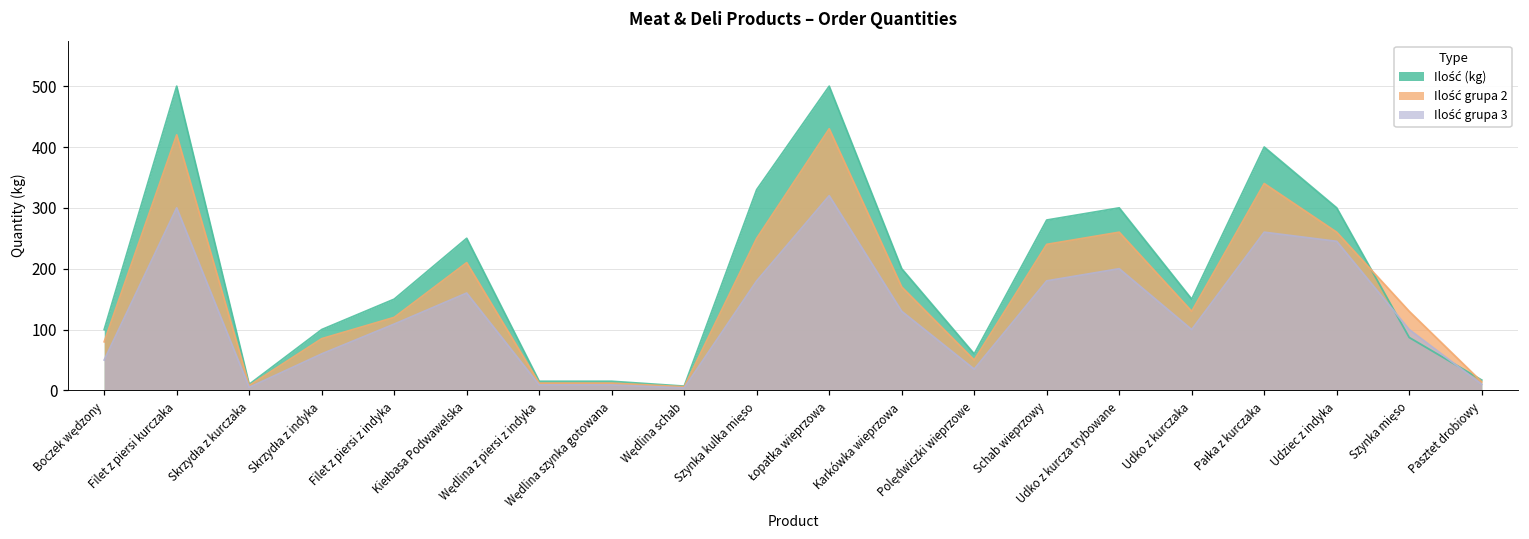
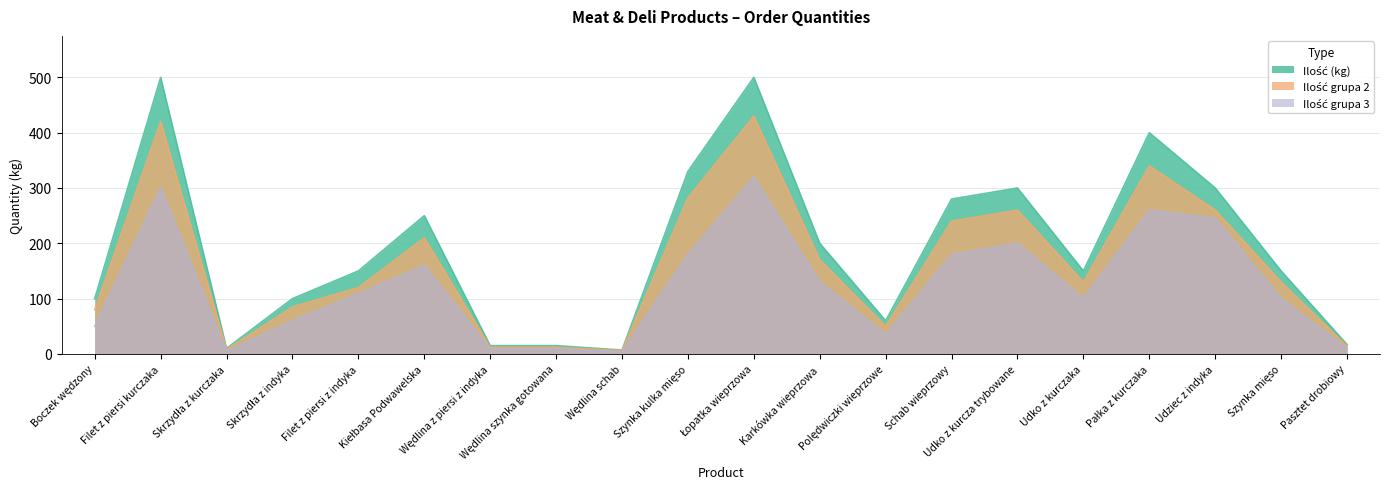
Ilość grupa 2, Szynka kulka mięso: 250 -> 280
Ilość (kg), Szynka mięso: 90 -> 150
